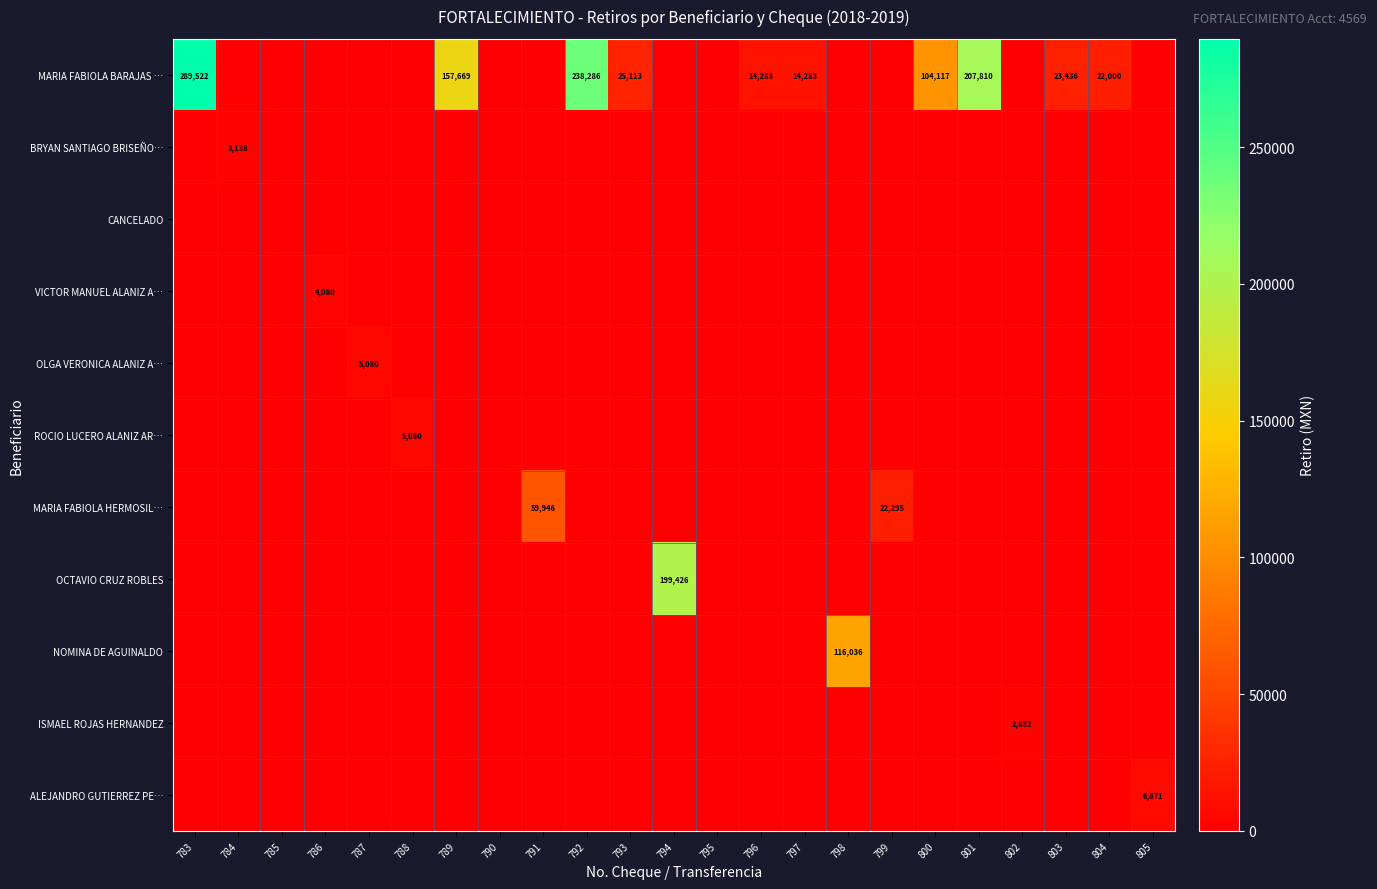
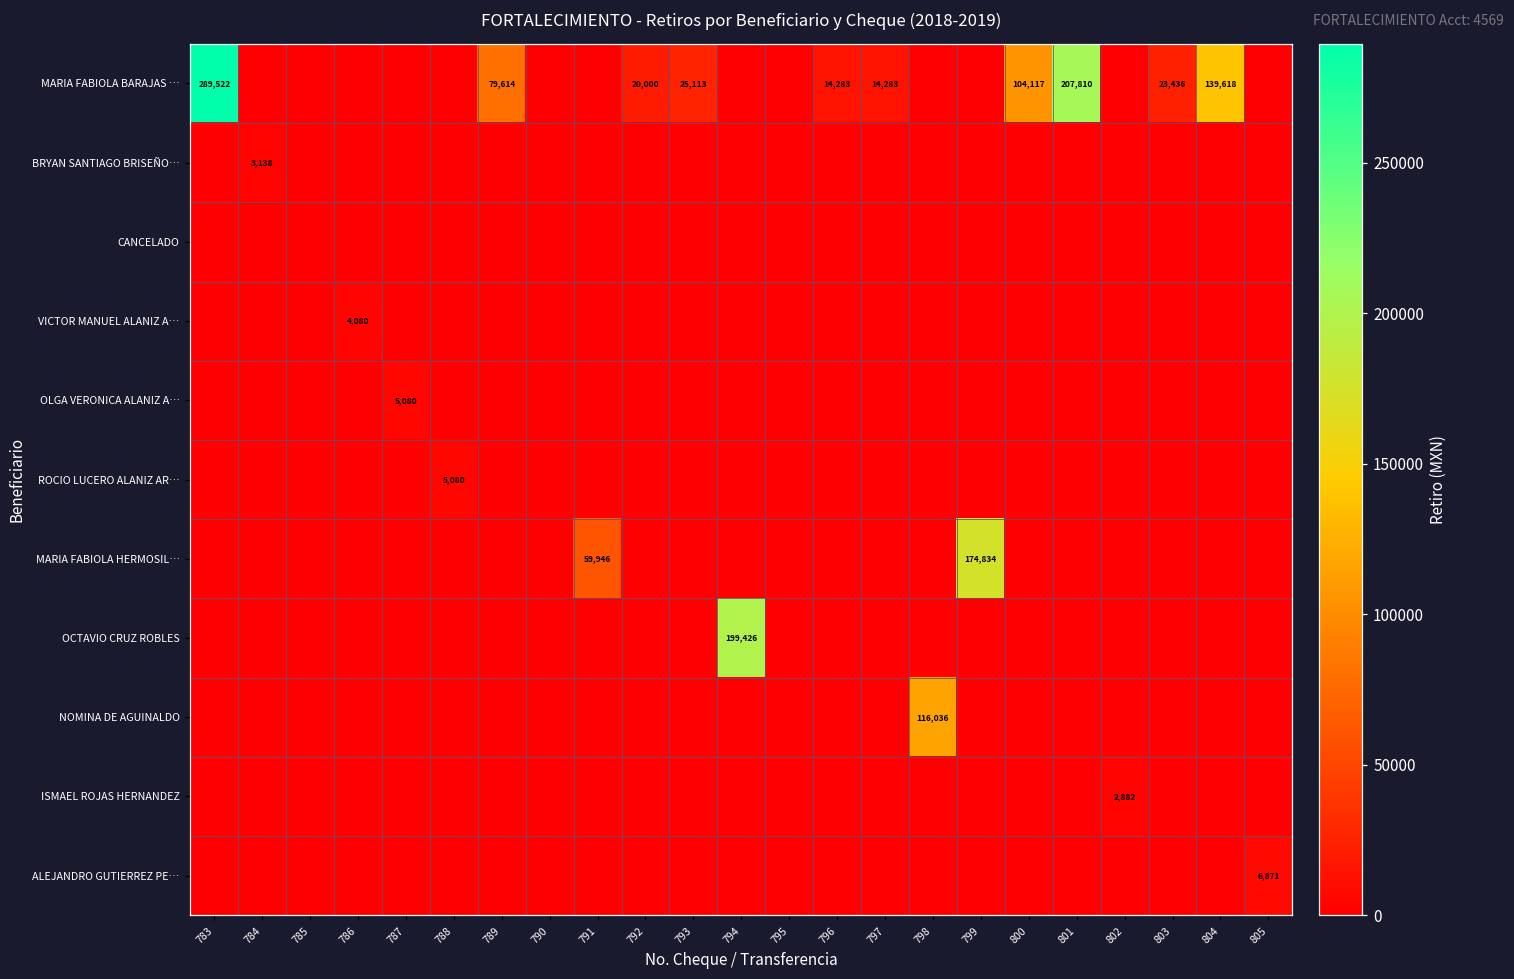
MARIA FABIOLA BARAJAS …, 789: 157,669 -> 79,614
MARIA FABIOLA BARAJAS …, 792: 238,286 -> 20,000
MARIA FABIOLA BARAJAS …, 804: 22,000 -> 139,618
MARIA FABIOLA HERMOSIL…, 799: 22,295 -> 174,834
